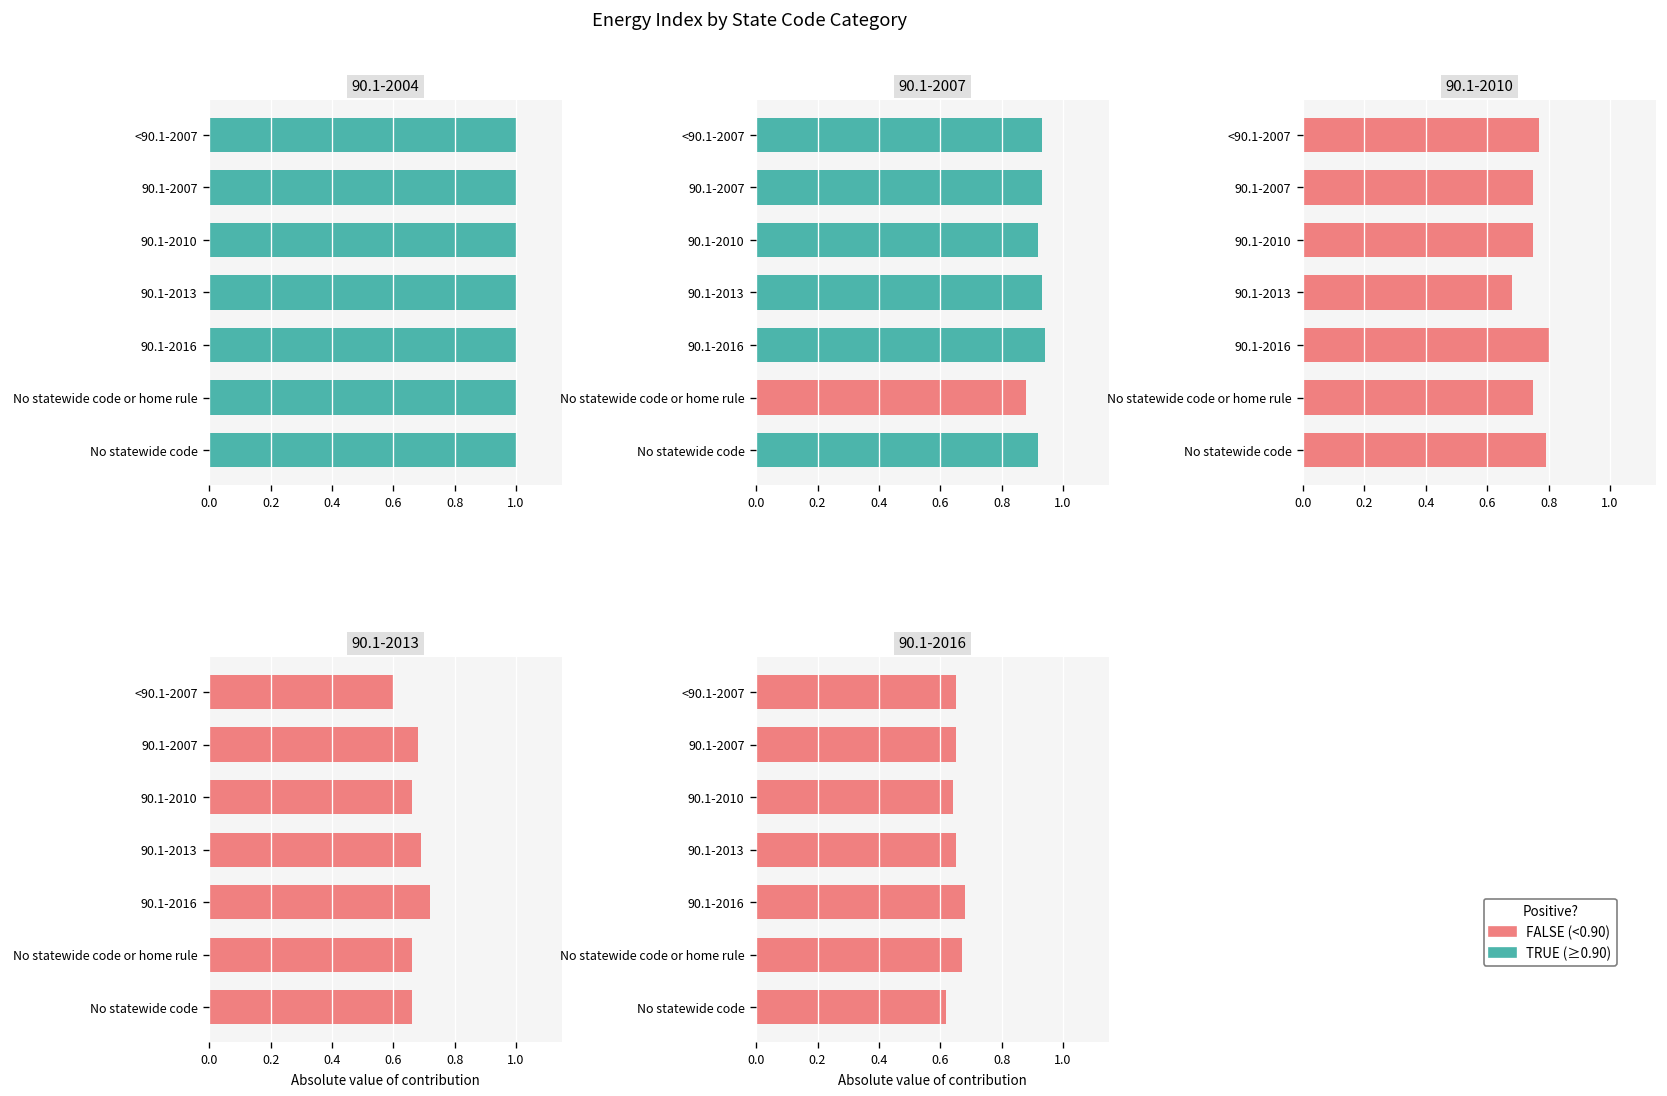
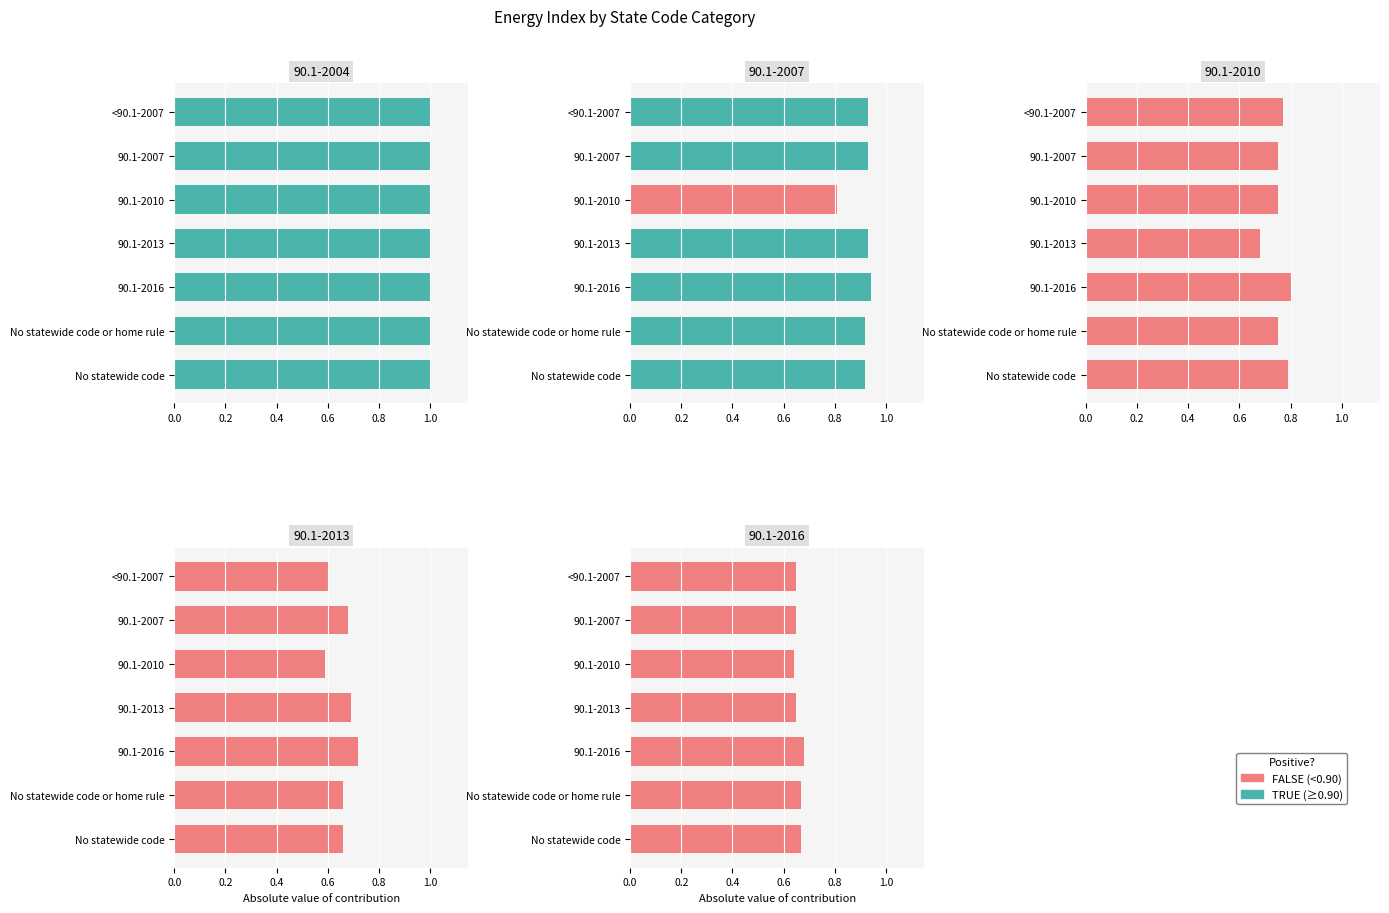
90.1-2007, 90.1-2010: 0.92 -> 0.81
90.1-2007, No statewide code or home rule: 0.88 -> 0.92
90.1-2013, 90.1-2010: 0.66 -> 0.59
90.1-2016, No statewide code: 0.62 -> 0.67
